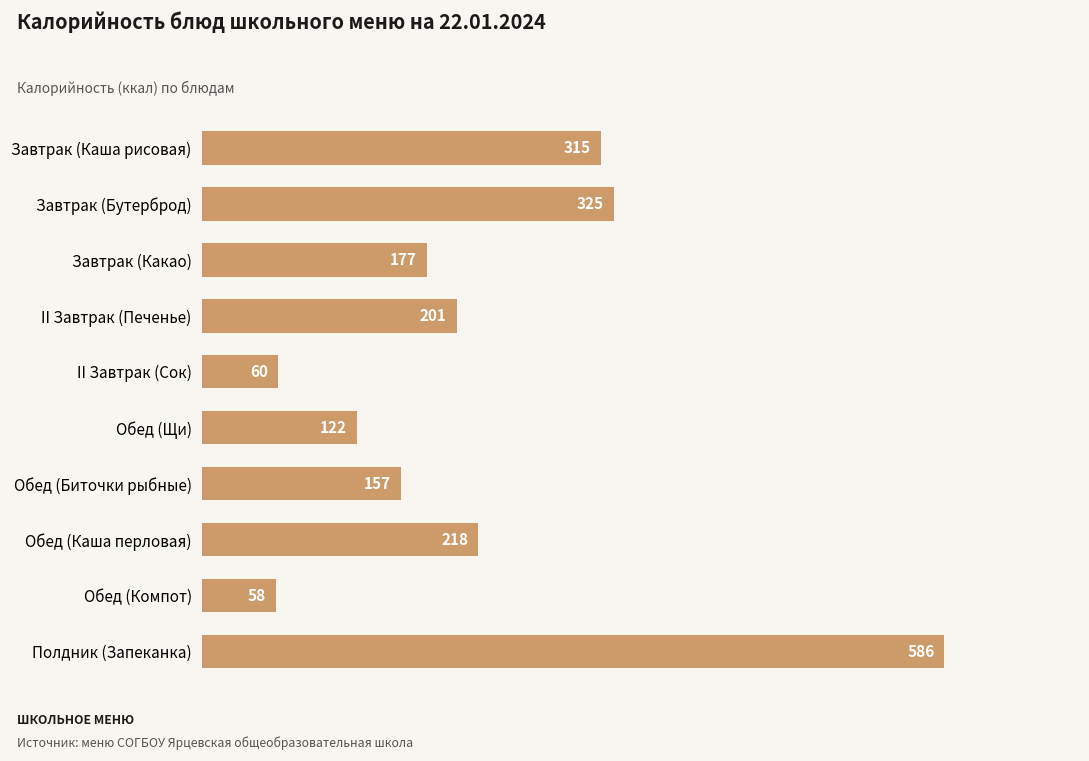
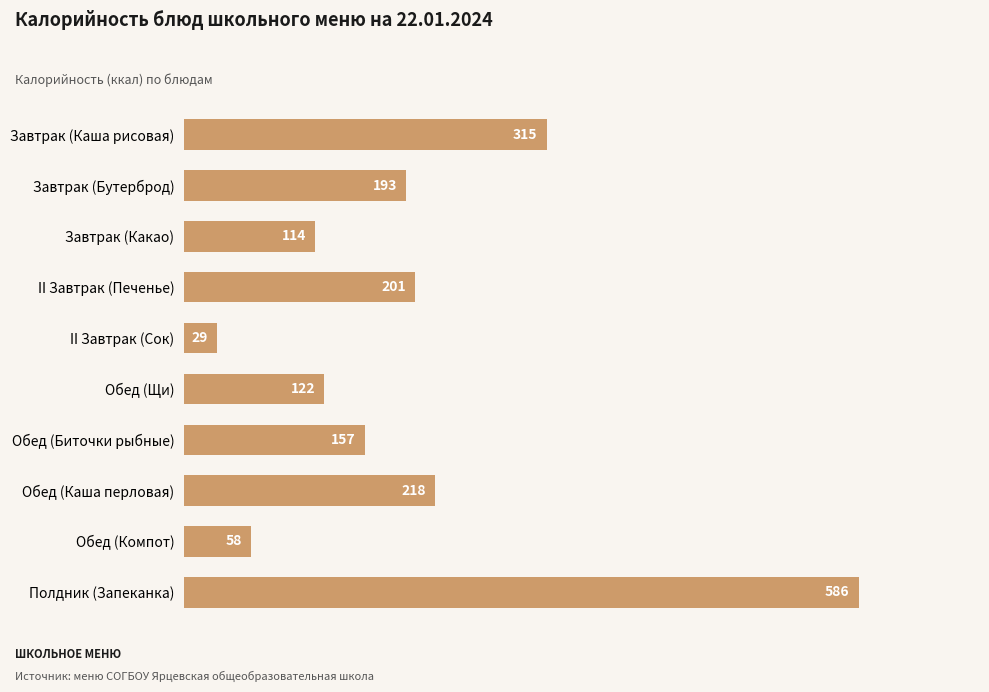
Завтрак (Бутерброд): 325 -> 193
Завтрак (Какао): 177 -> 114
II Завтрак (Сок): 60 -> 29
